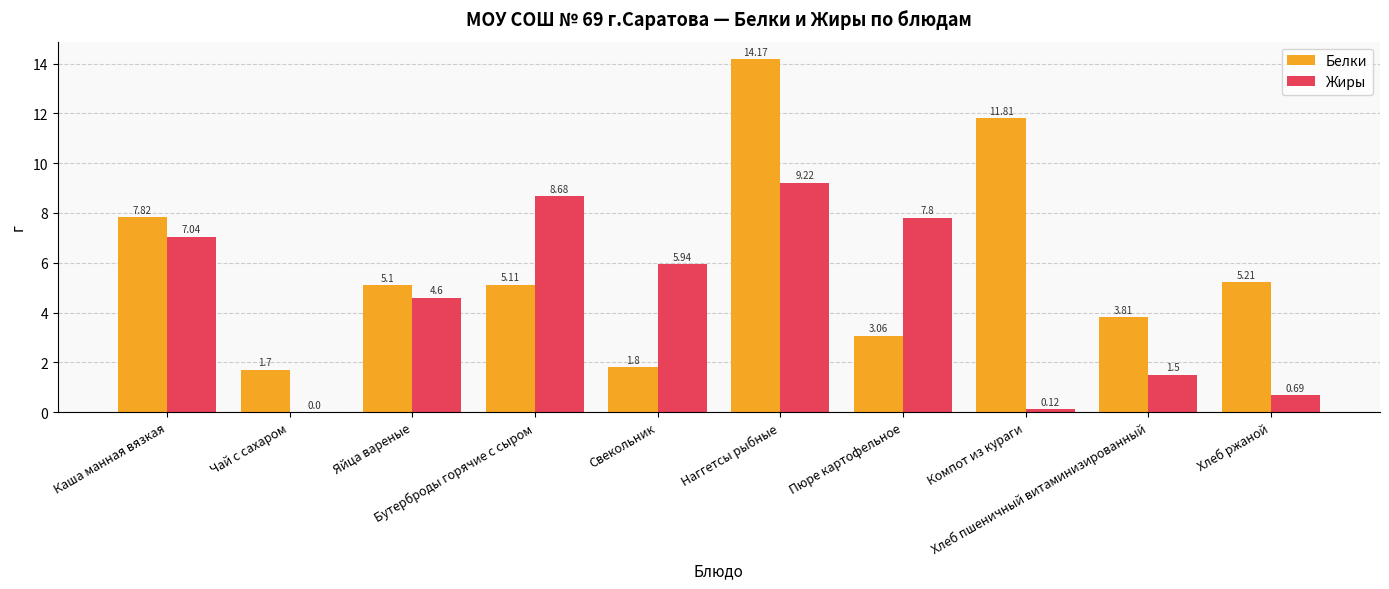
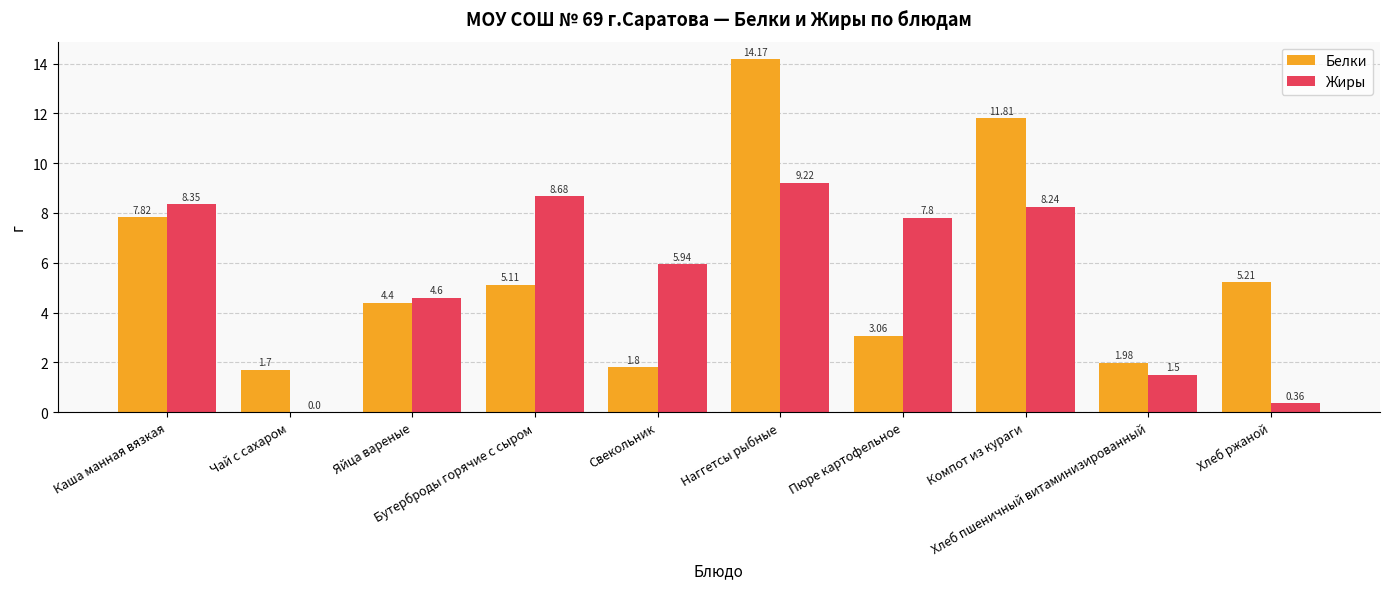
Жиры, Каша манная вязкая: 7.04 -> 8.35
Белки, Яйца вареные: 5.1 -> 4.4
Жиры, Компот из кураги: 0.12 -> 8.24
Белки, Хлеб пшеничный витаминизированный: 3.81 -> 1.98
Жиры, Хлеб ржаной: 0.69 -> 0.36
